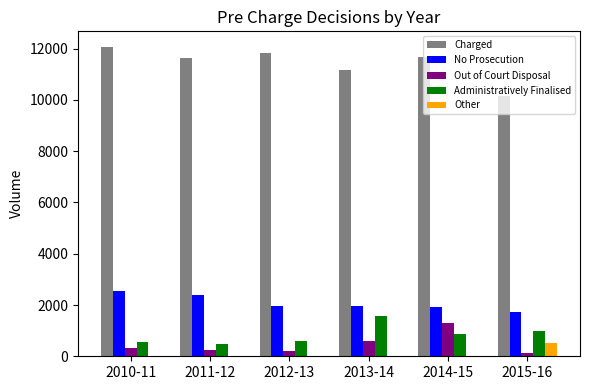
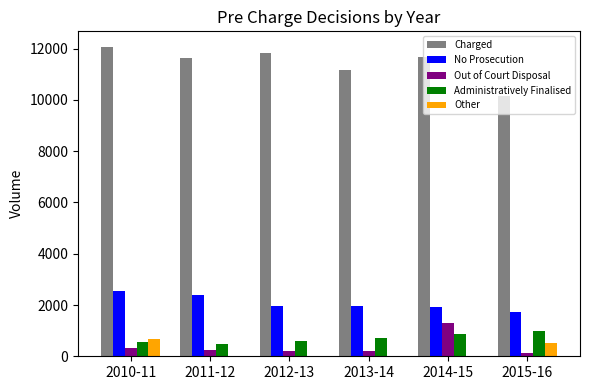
Other, 2010-11: 0 -> 700
Out of Court Disposal, 2013-14: 600 -> 200
Administratively Finalised, 2013-14: 1600 -> 700
